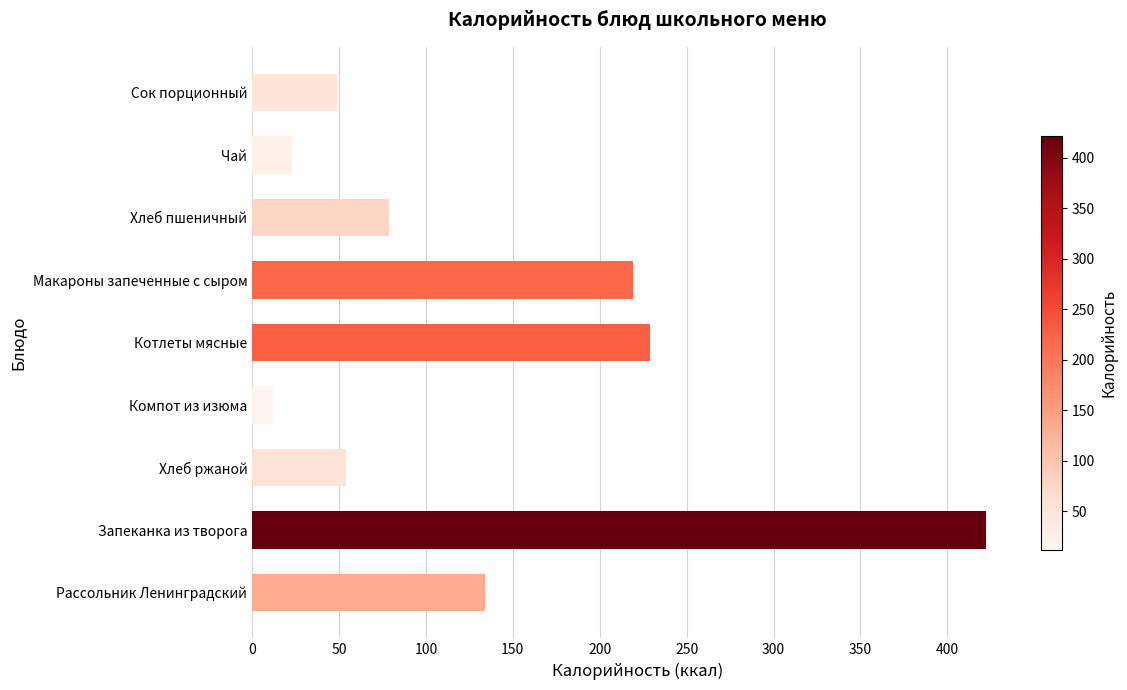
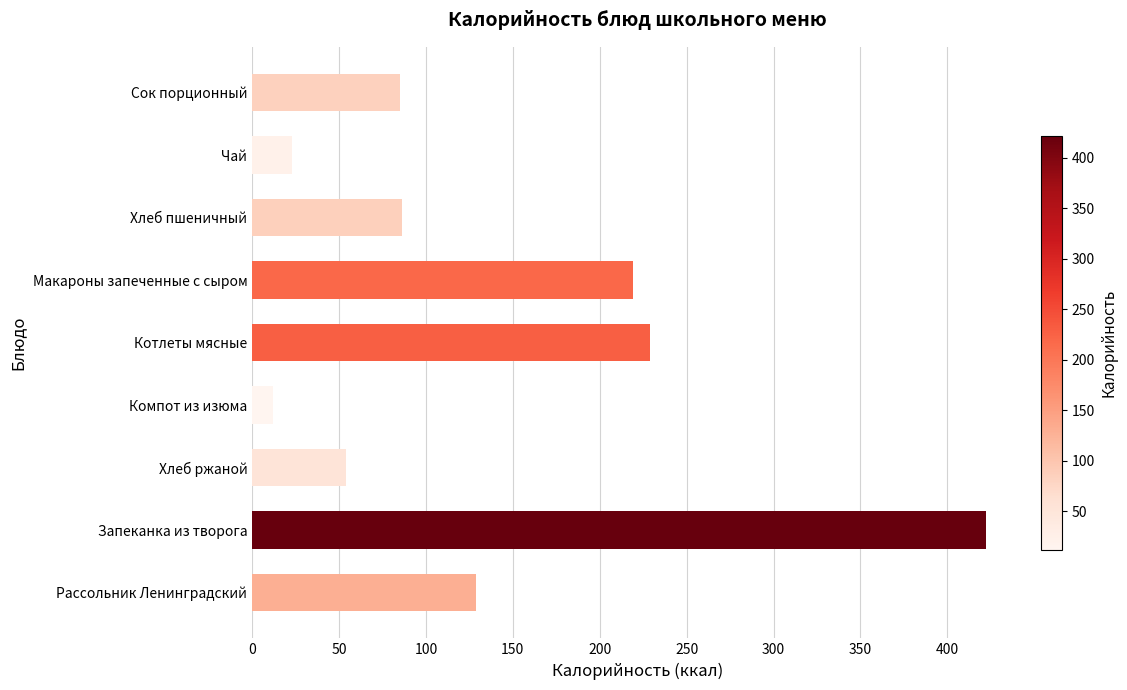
Сок порционный: 49 -> 85
Хлеб пшеничный: 79 -> 86
Рассольник Ленинградский: 134 -> 129
